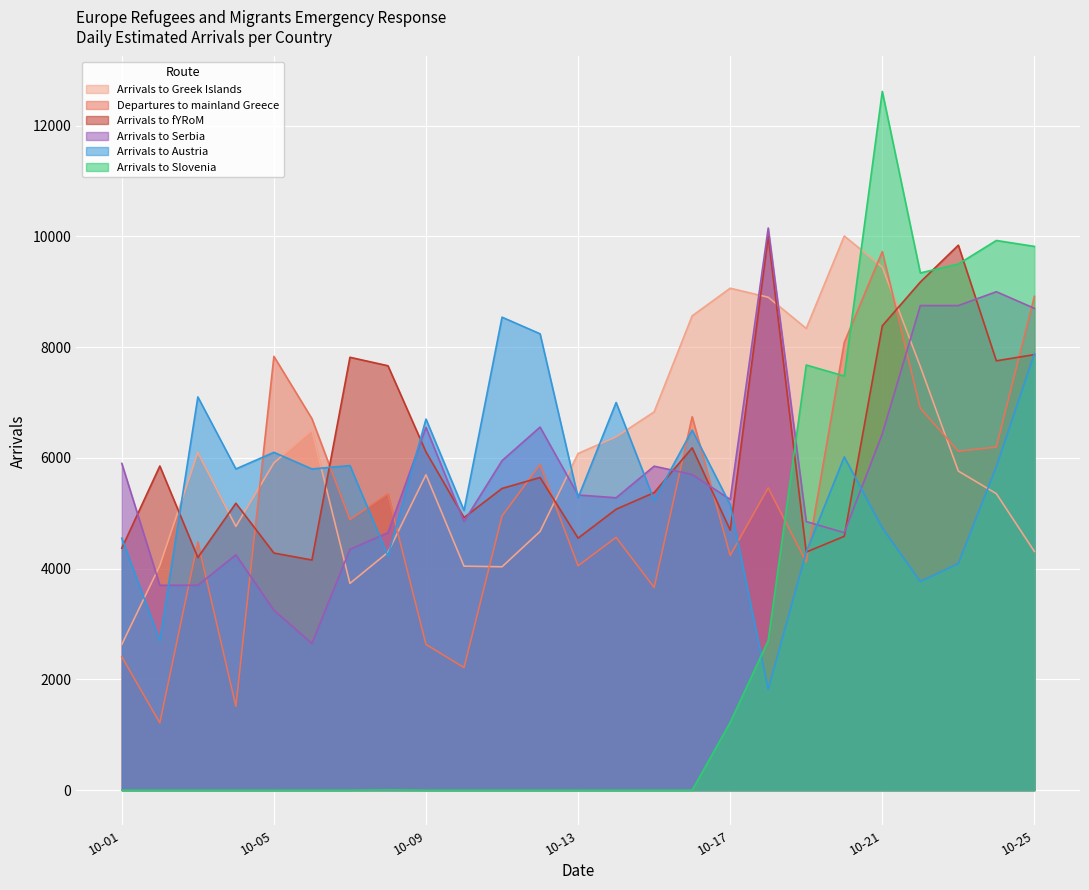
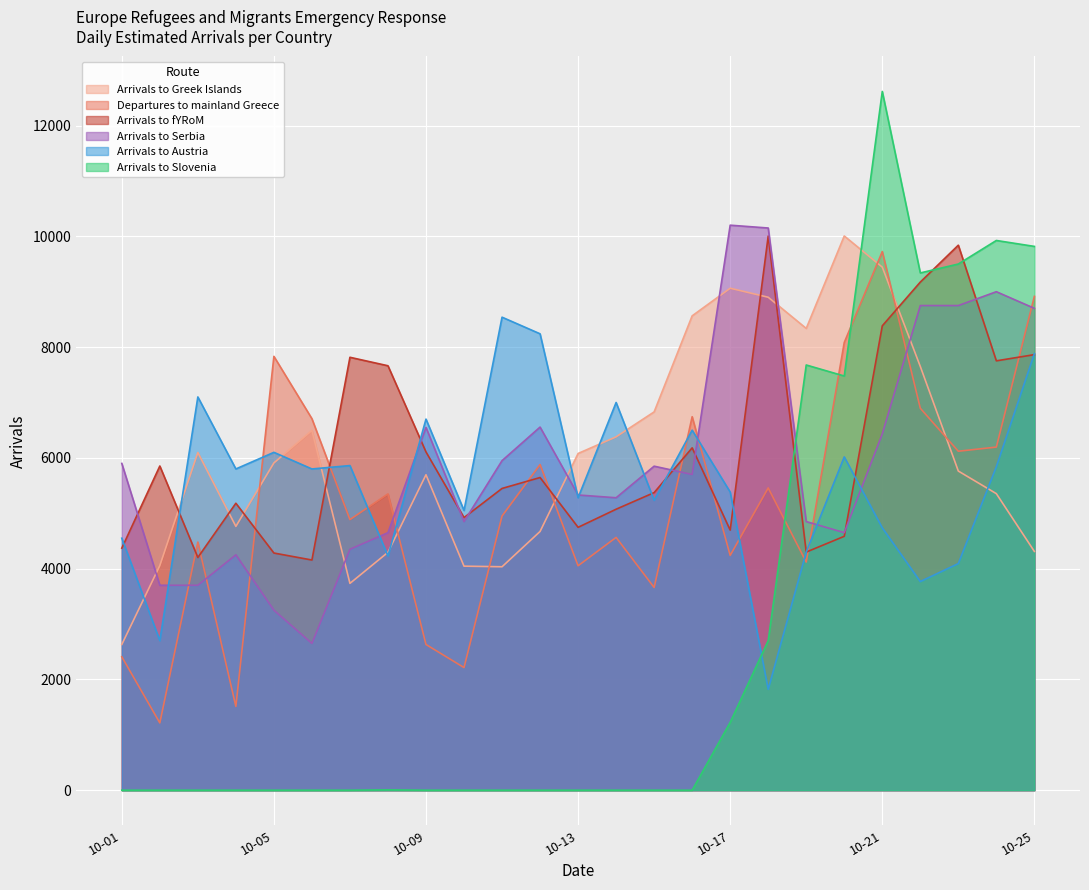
Arrivals to fYRoM, 10-13: 4600 -> 4700
Arrivals to Serbia, 10-17: 5300 -> 10200
Arrivals to Austria, 10-17: 5200 -> 5400
